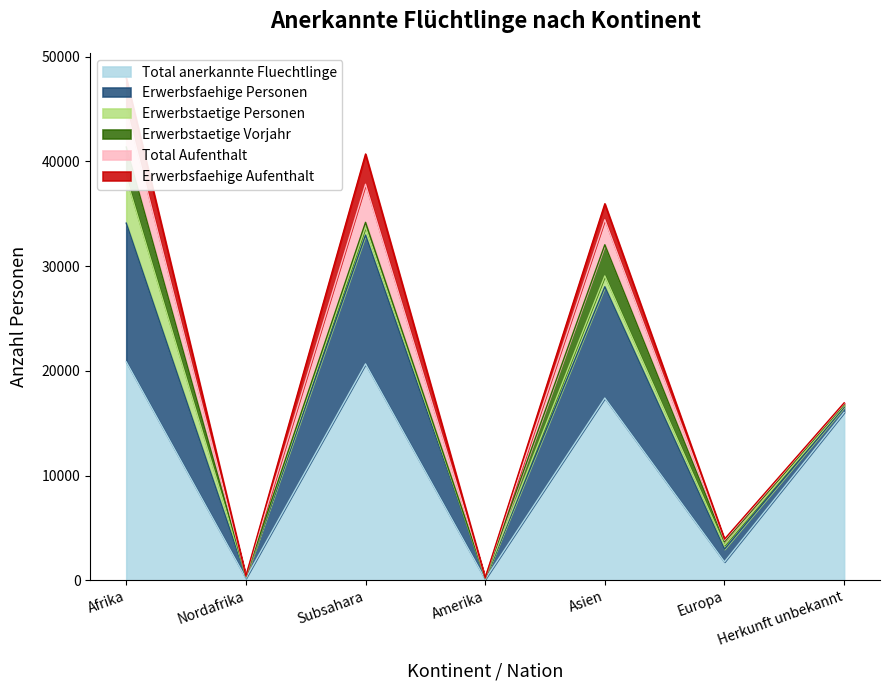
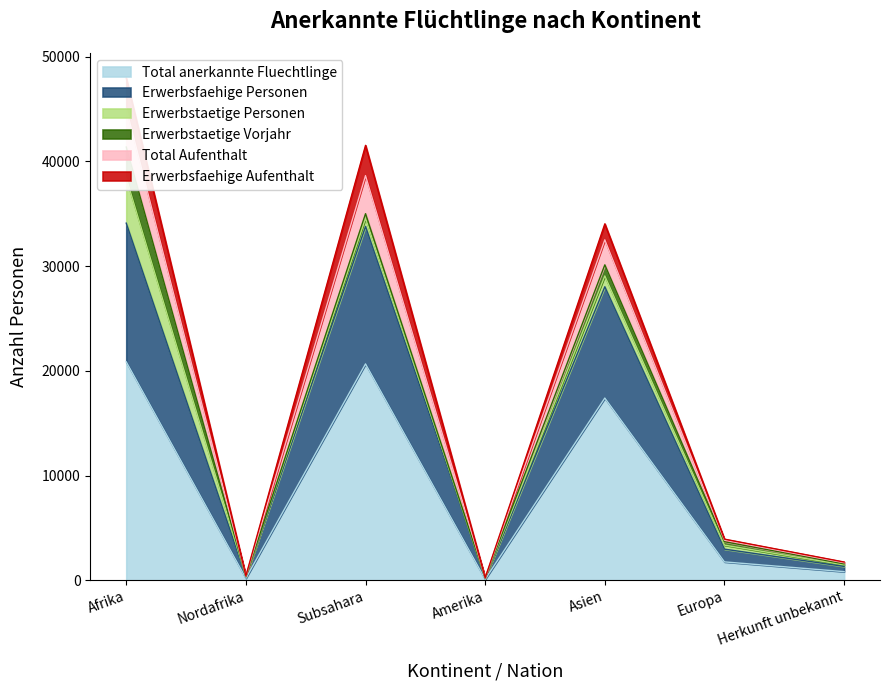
Erwerbsfaehige Personen, Subsahara: 12300 -> 13100
Erwerbstaetige Vorjahr, Asien: 3000 -> 1100
Total anerkannte Fluechtlinge, Herkunft unbekannt: 16000 -> 800
